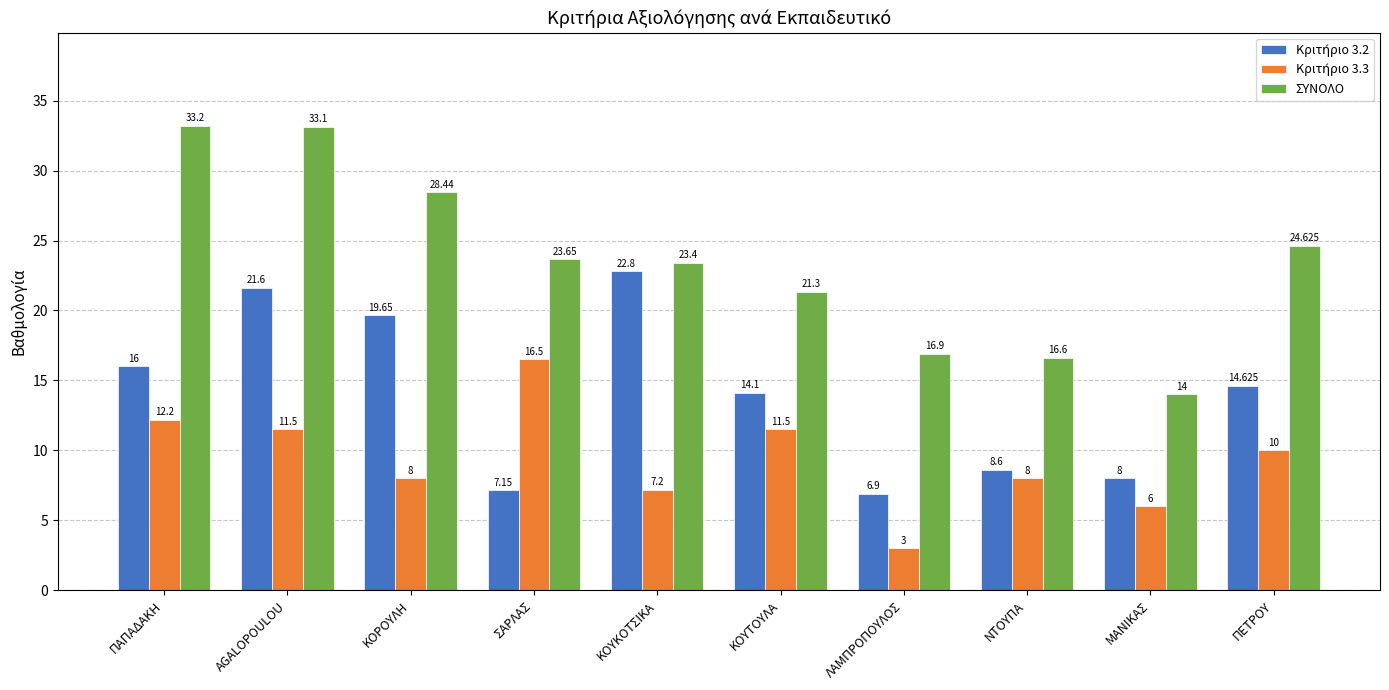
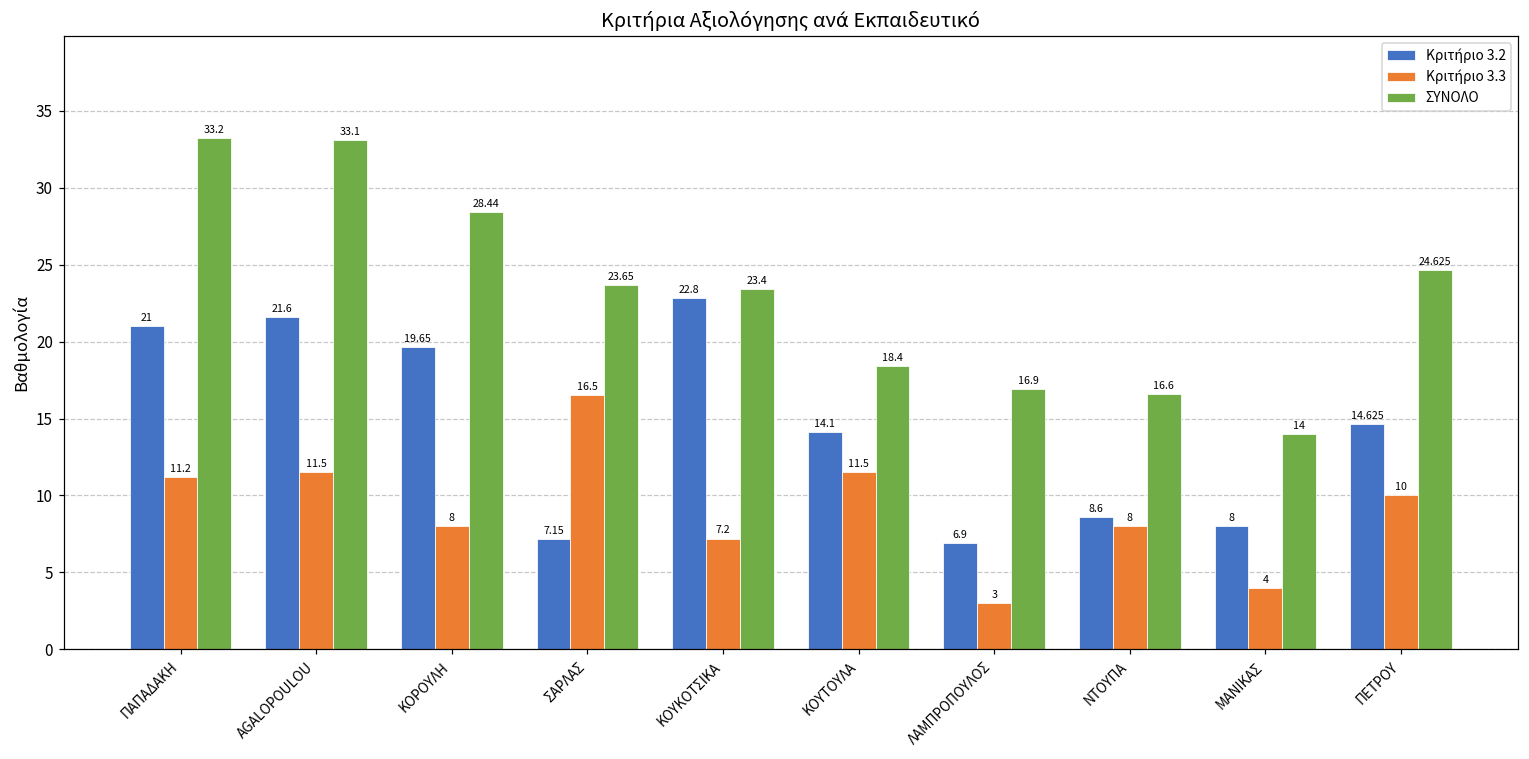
Κριτήριο 3.2, ΠΑΠΑΔΑΚΗ: 16 -> 21
Κριτήριο 3.3, ΠΑΠΑΔΑΚΗ: 12.2 -> 11.2
ΣΥΝΟΛΟ, ΚΟΥΤΟΥΛΑ: 21.3 -> 18.4
Κριτήριο 3.3, ΜΑΝΙΚΑΣ: 6 -> 4
